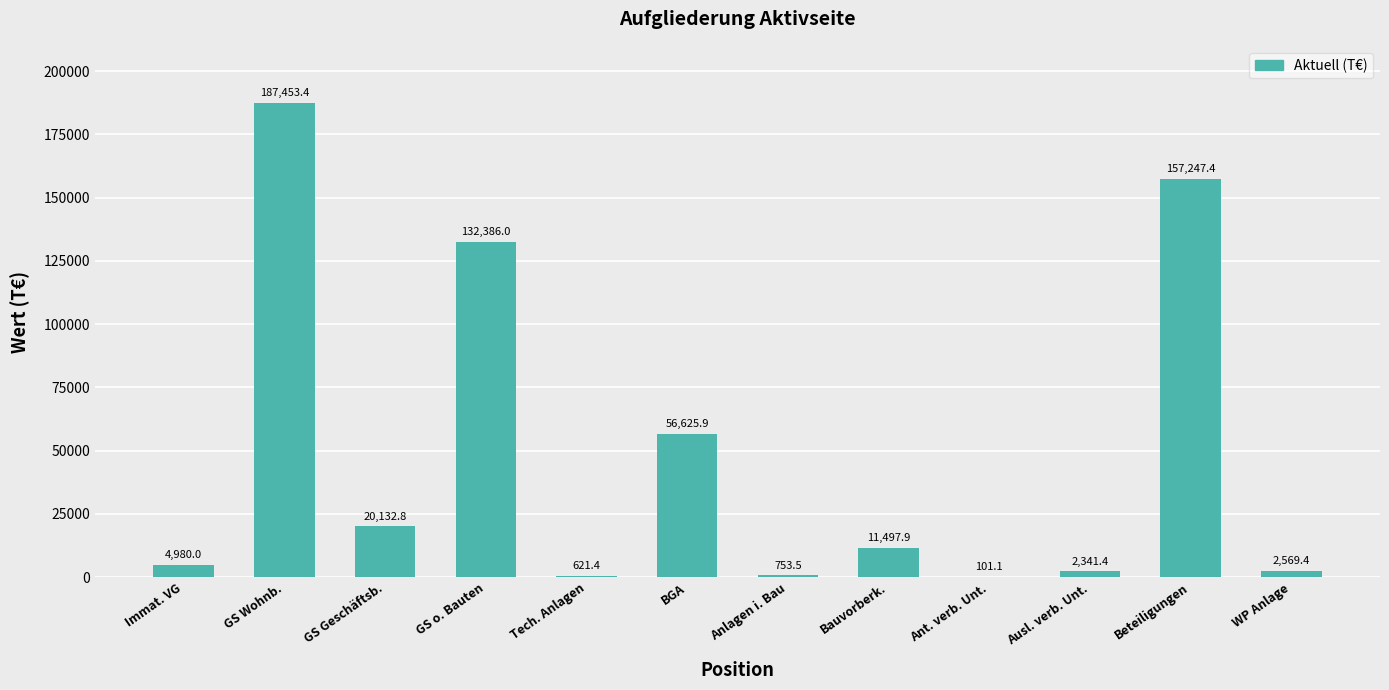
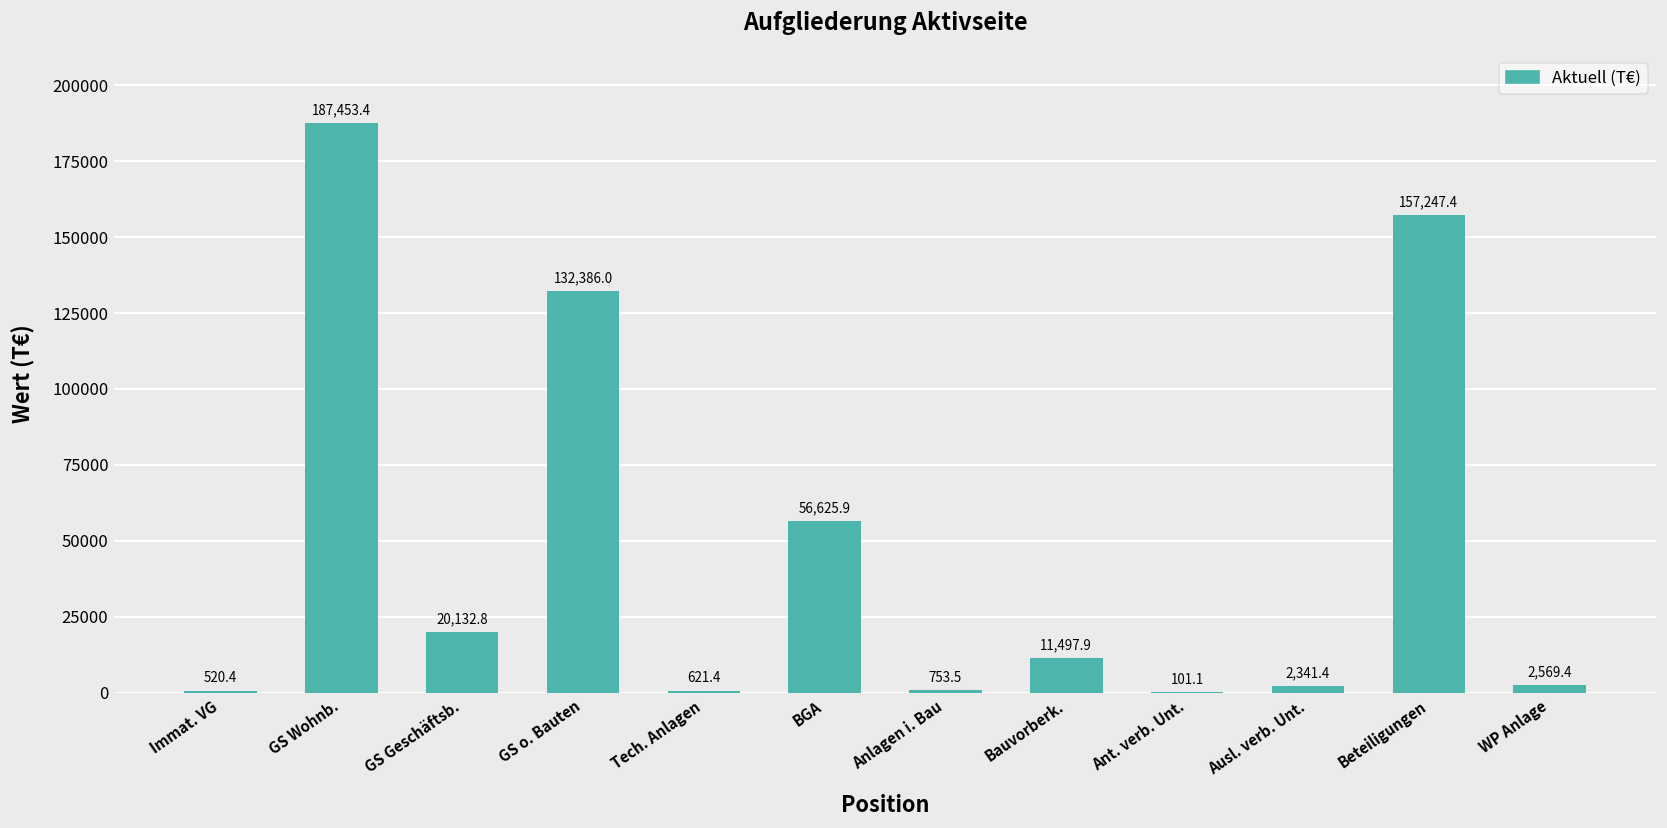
Immat. VG: 4,980.0 -> 520.4
